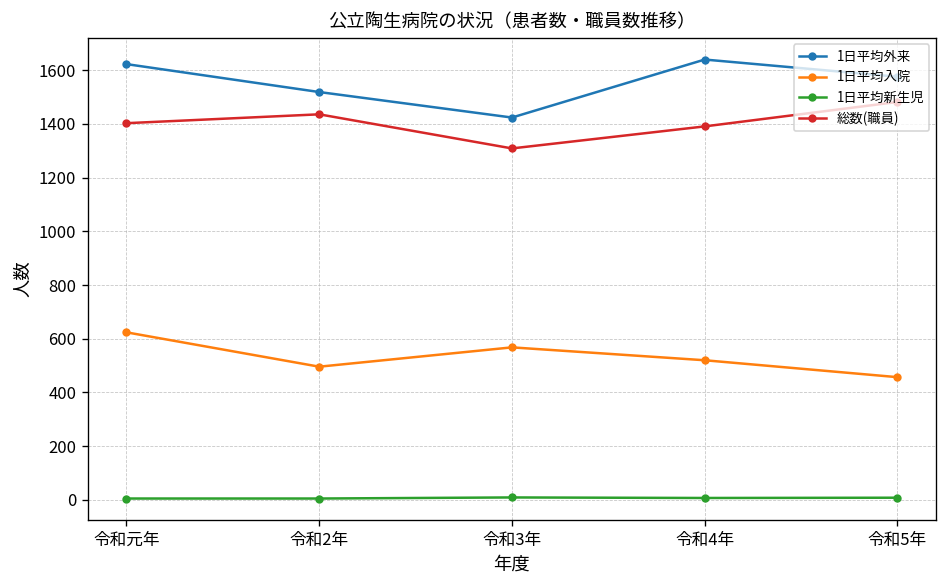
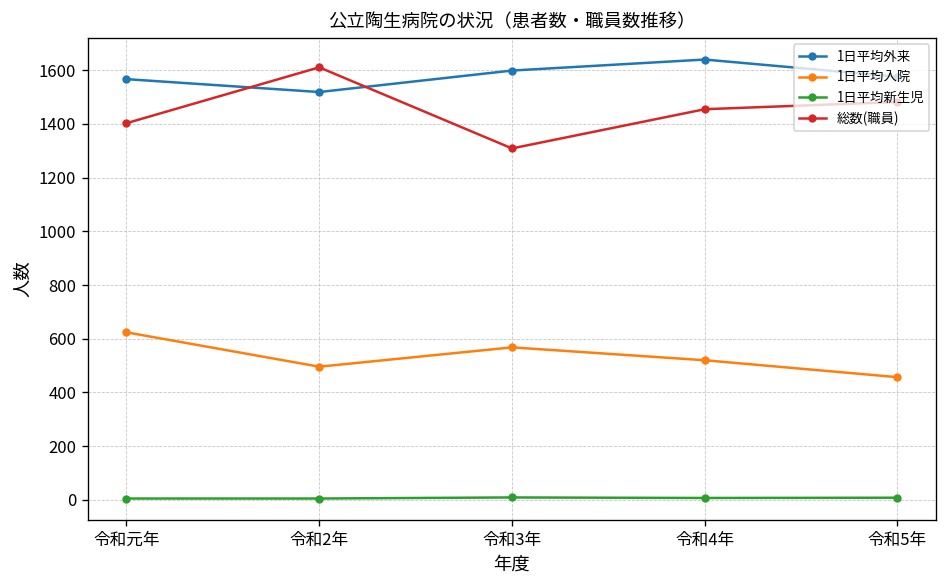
1日平均外来, 令和元年: 1620 -> 1570
総数(職員), 令和2年: 1440 -> 1610
1日平均外来, 令和3年: 1420 -> 1600
総数(職員), 令和4年: 1390 -> 1460
